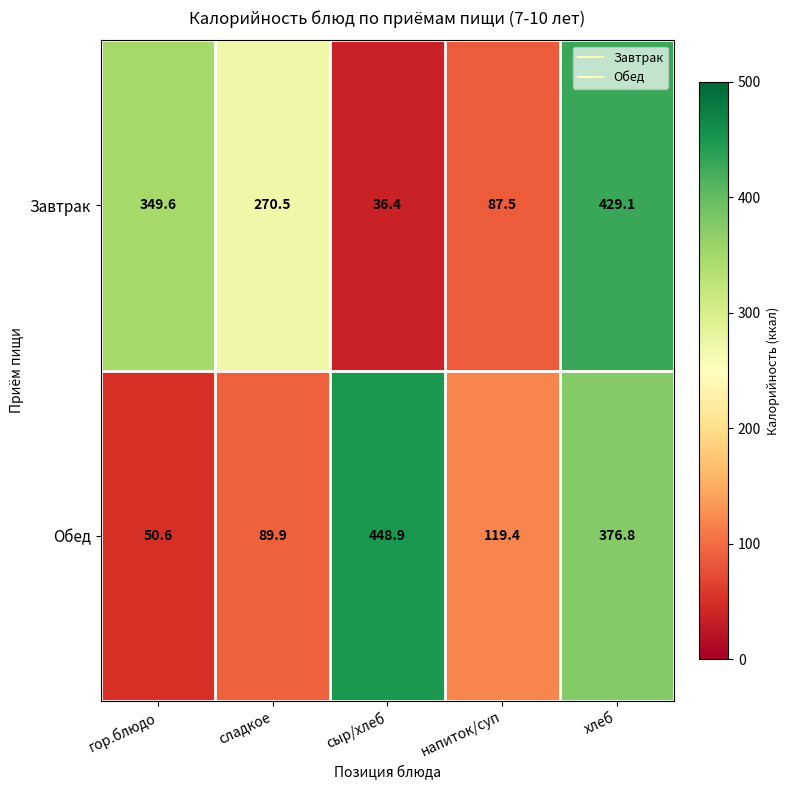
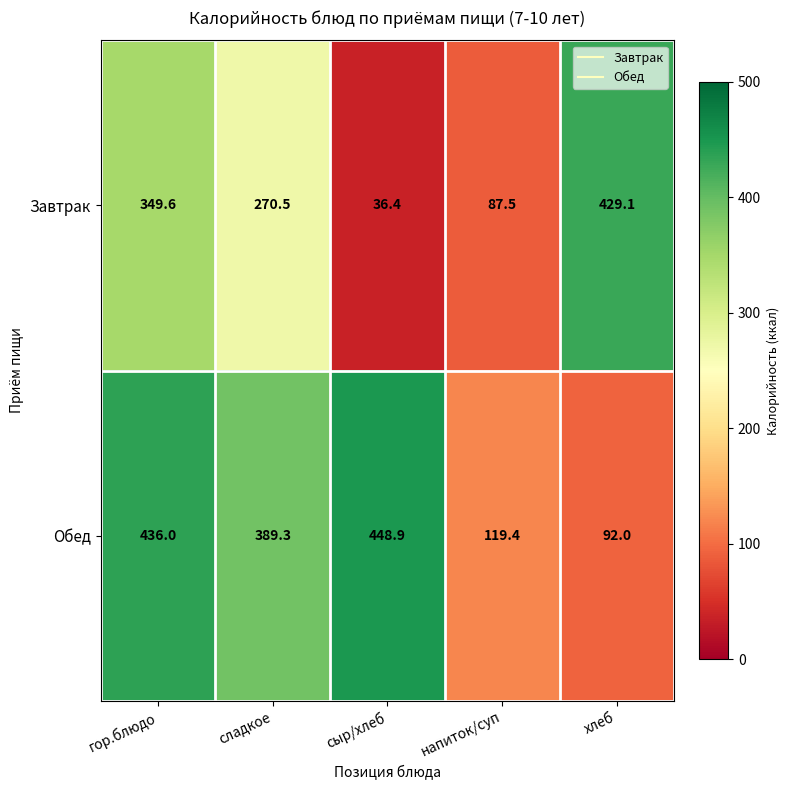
Обед, гор.блюдо: 50.6 -> 436.0
Обед, сладкое: 89.9 -> 389.3
Обед, хлеб: 376.8 -> 92.0
